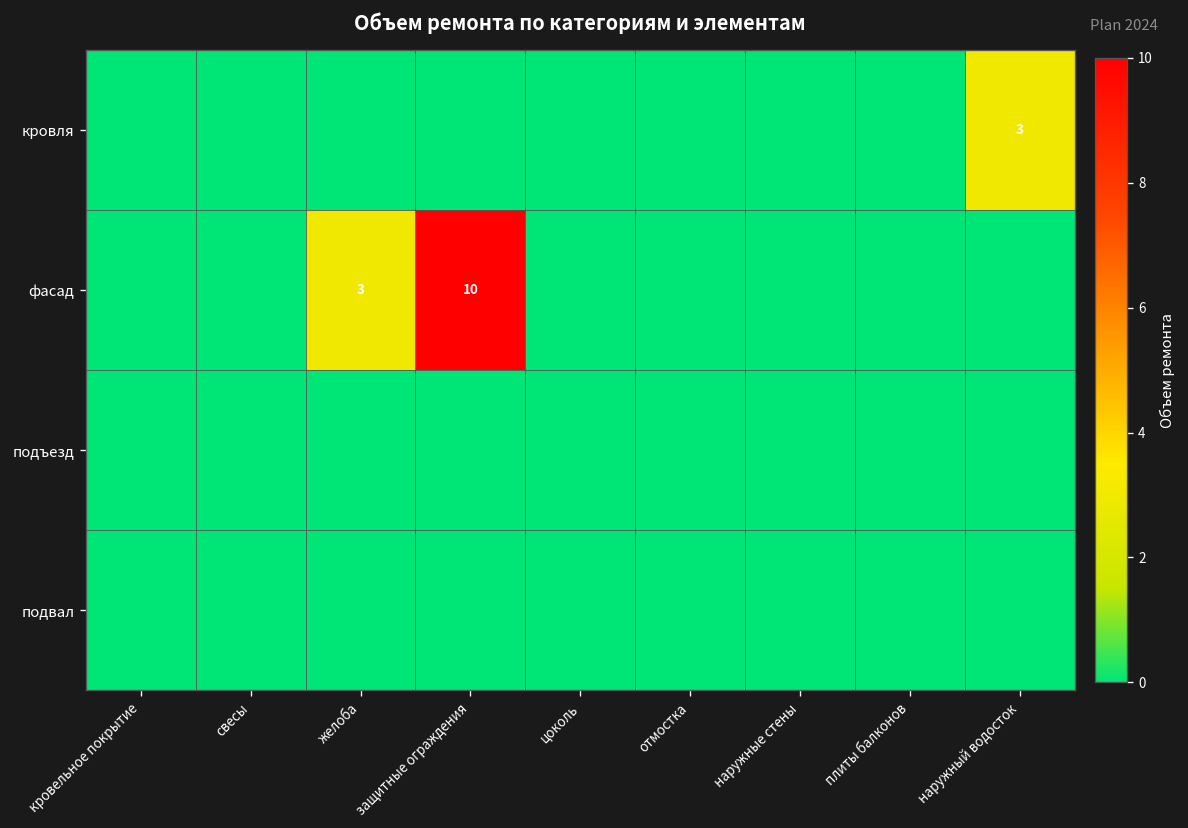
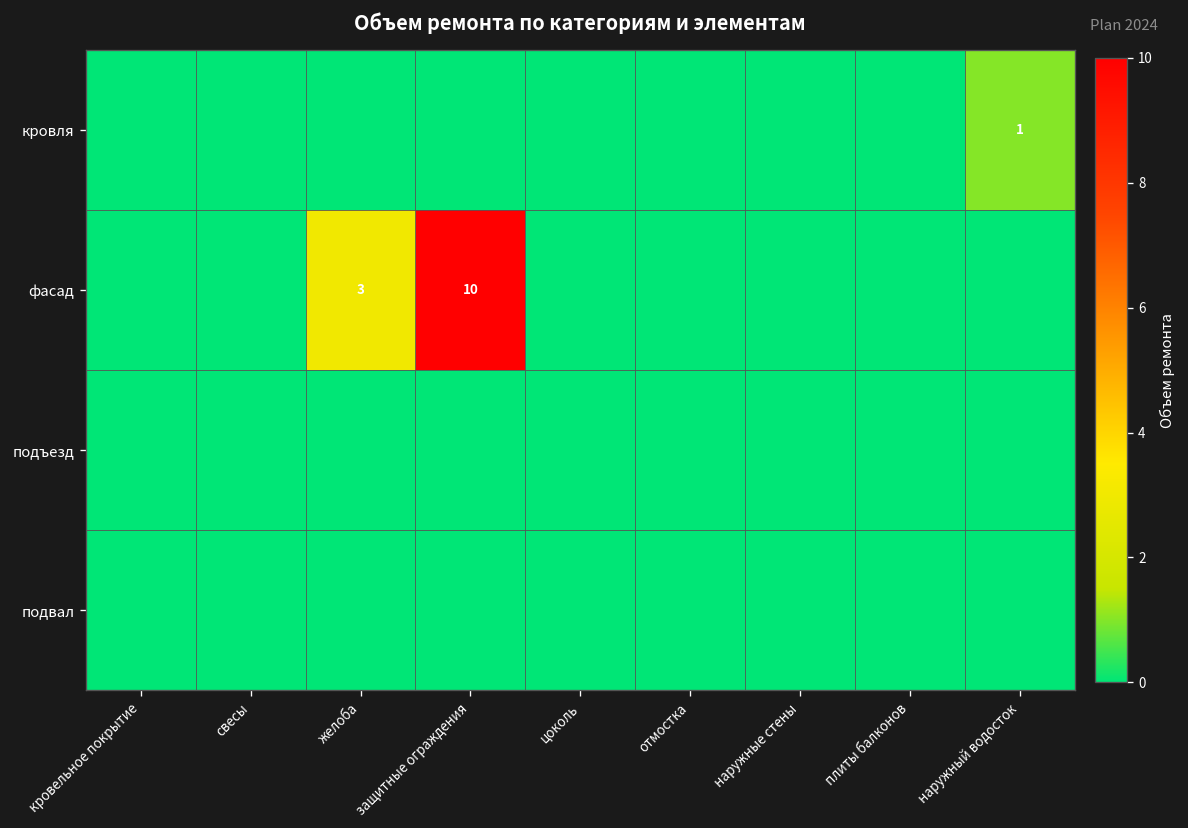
кровля, наружный водосток: 3 -> 1
